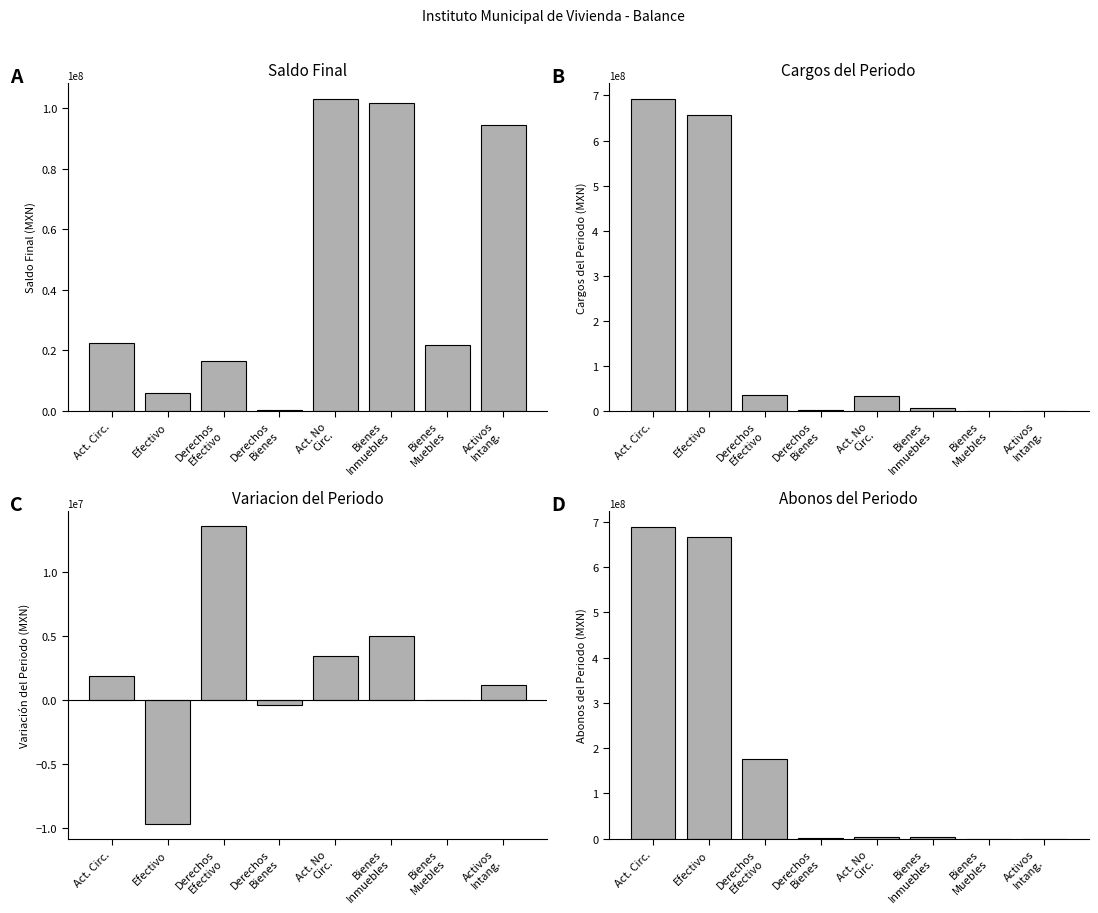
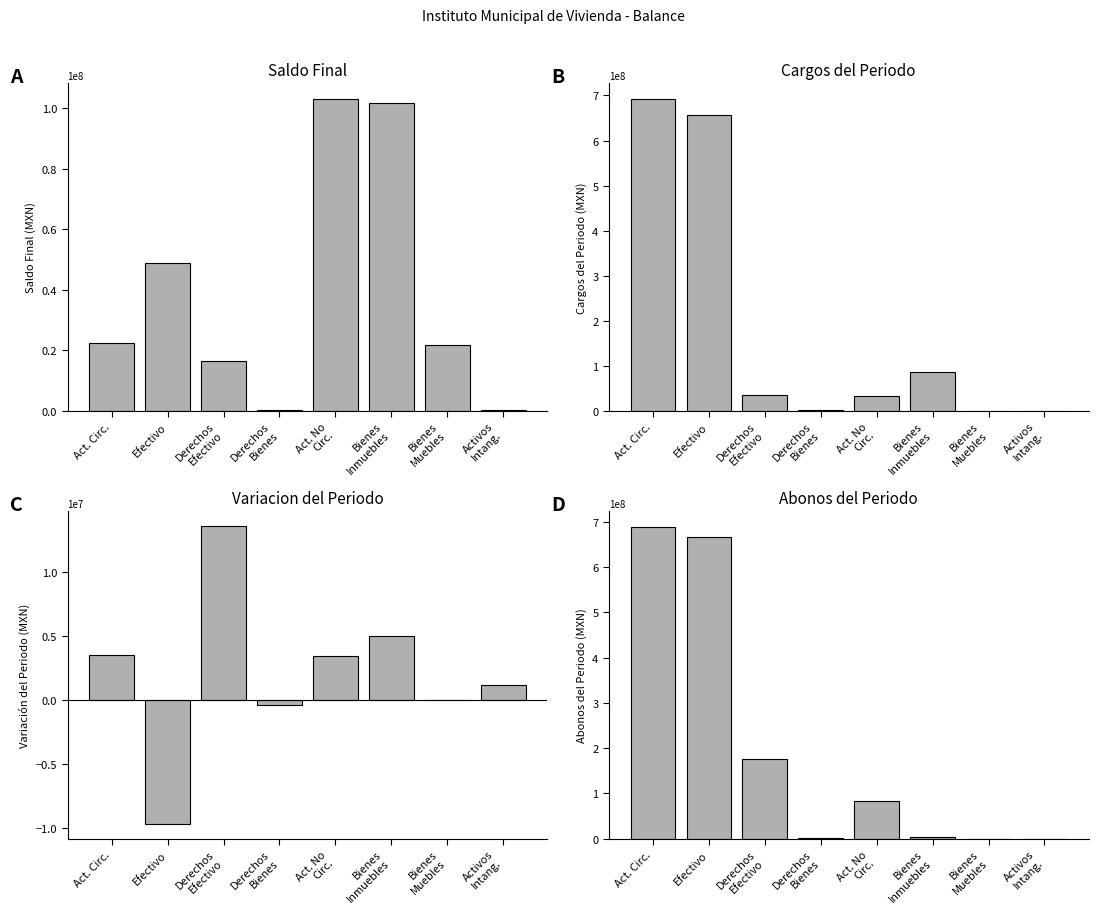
Saldo Final, Efectivo: 6000000 -> 49000000
Saldo Final, Activos Intang.: 95000000 -> 0
Cargos del Periodo, Bienes Inmuebles: 10000000 -> 90000000
Variacion del Periodo, Act. Circ.: 1800000 -> 3500000
Abonos del Periodo, Act. No Circ.: 0 -> 80000000
